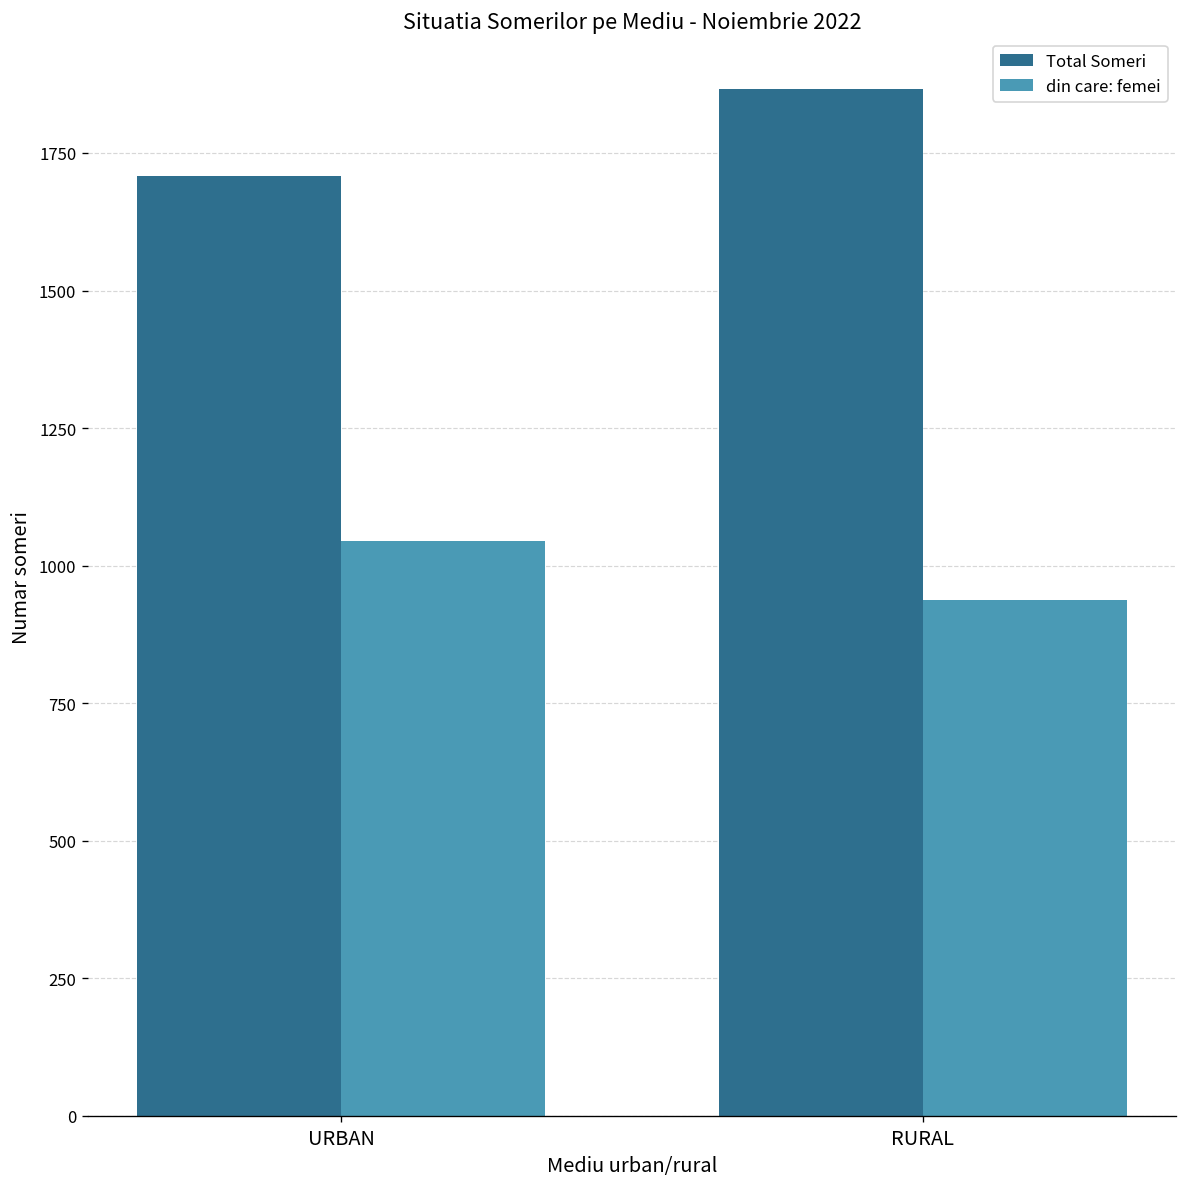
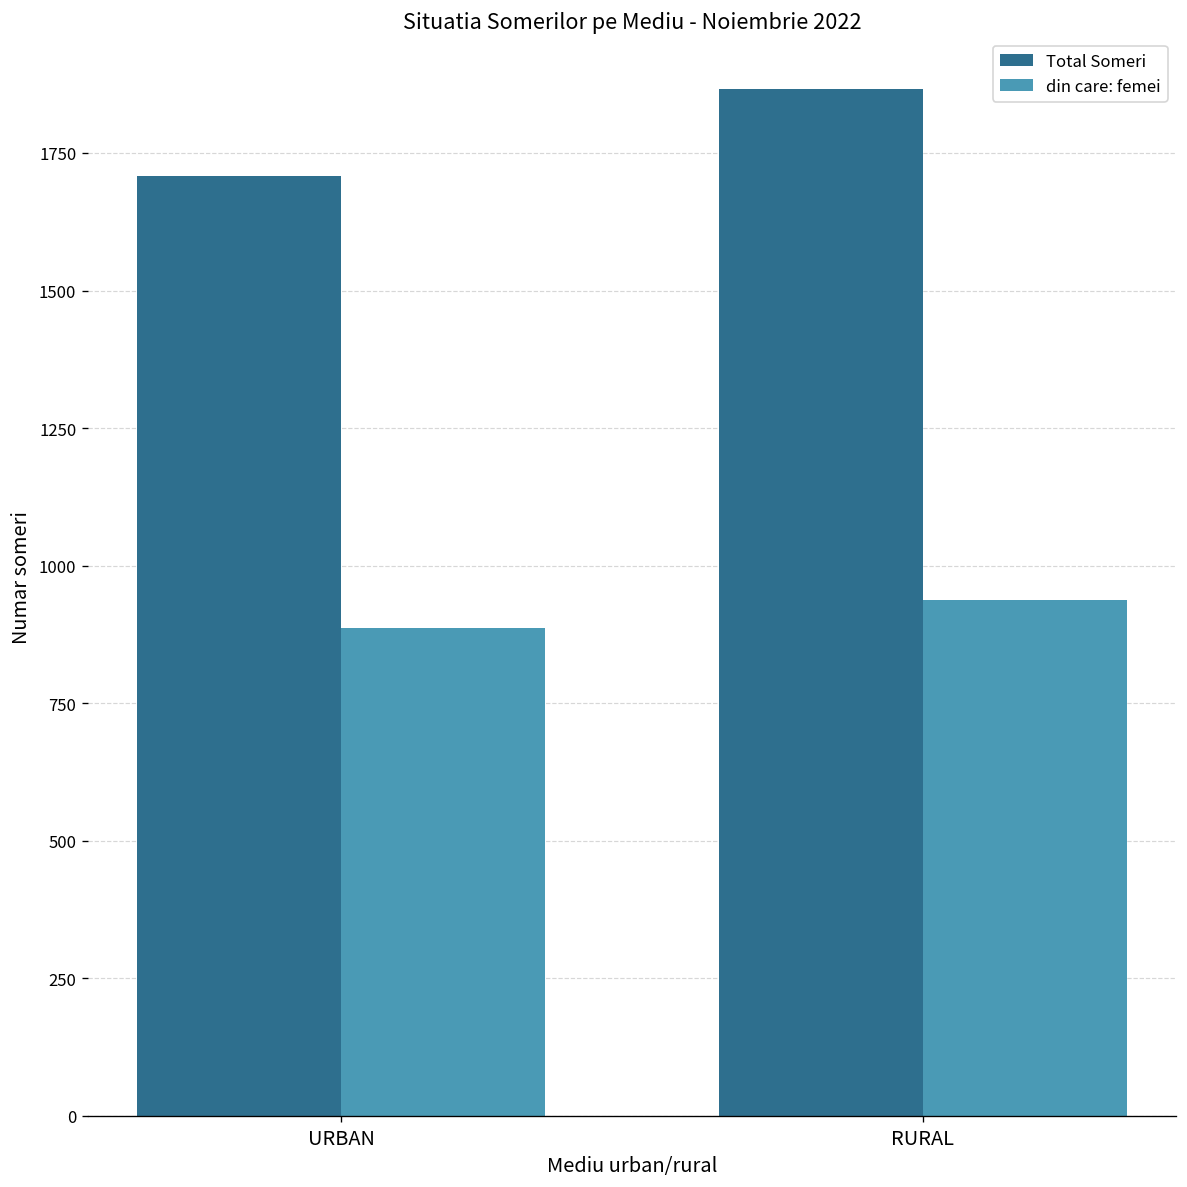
din care: femei, URBAN: 1040 -> 890
